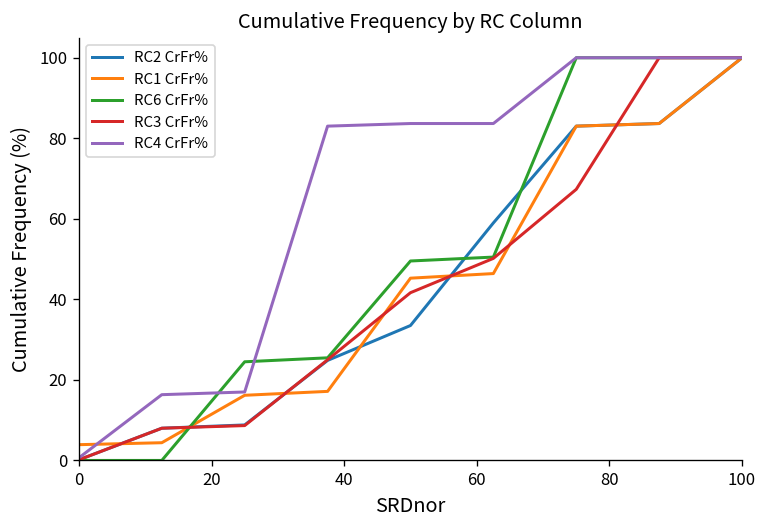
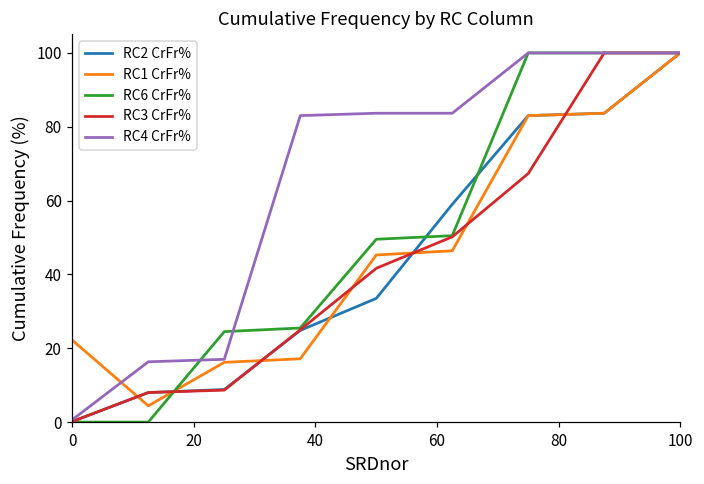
RC1 CrFr%, 0: 4 -> 22
